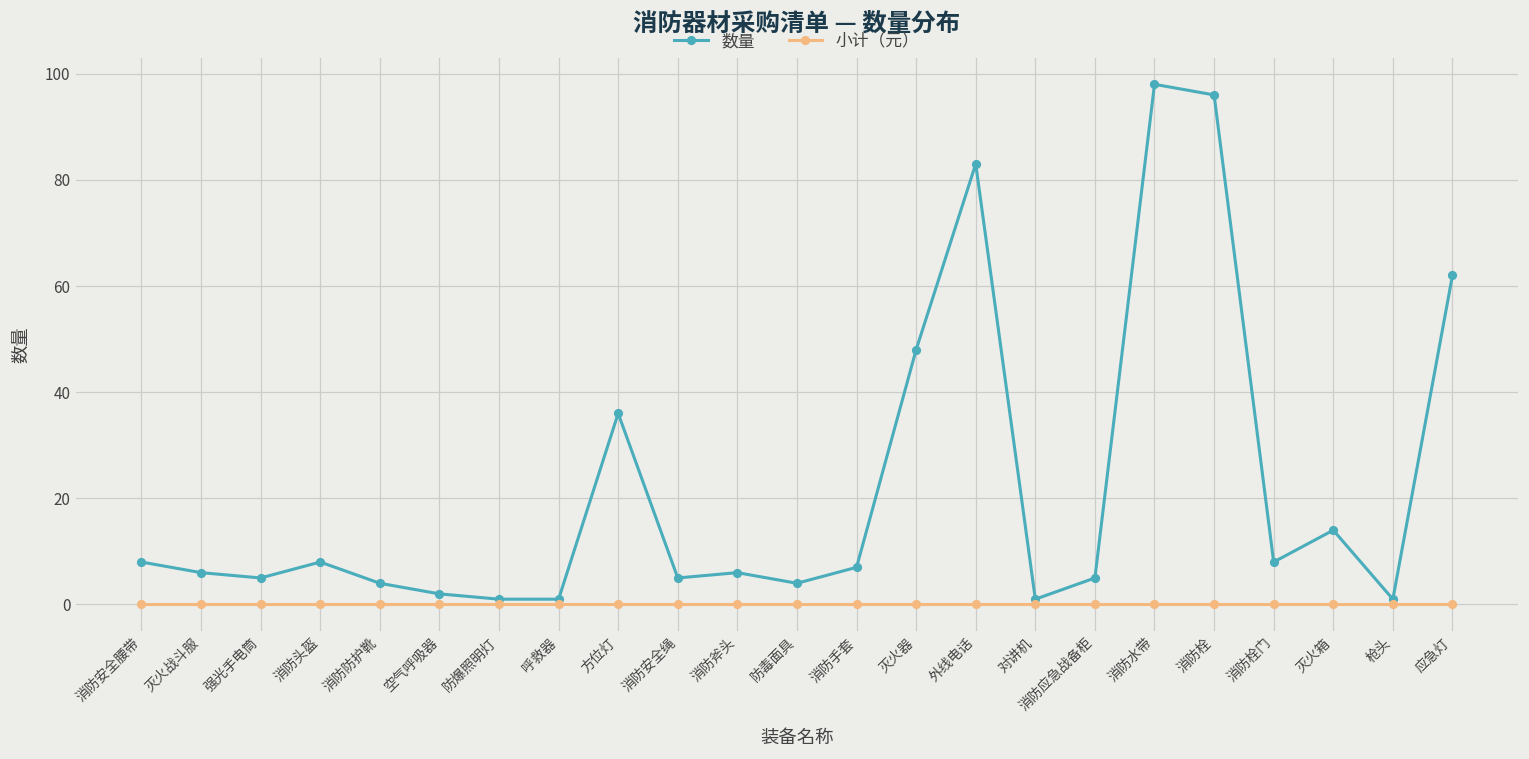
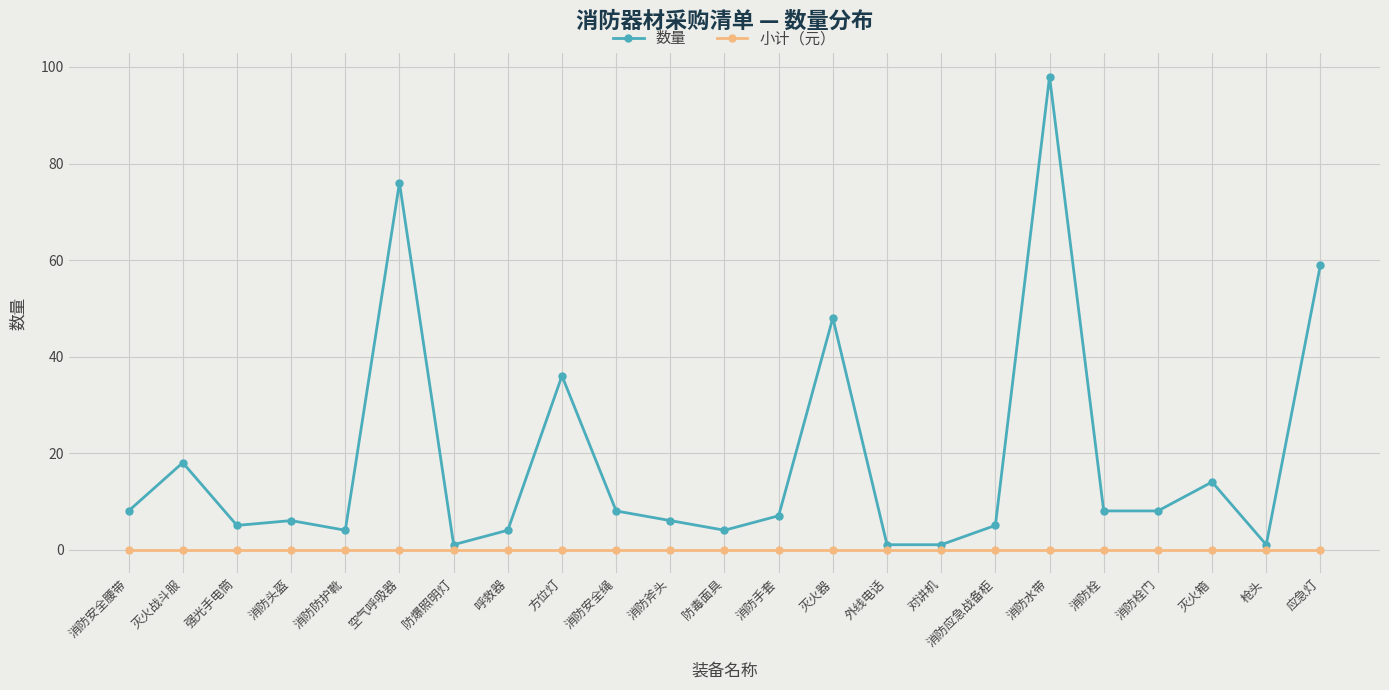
数量, 灭火战斗服: 6 -> 18
数量, 消防头盔: 8 -> 6
数量, 空气呼吸器: 2 -> 76
数量, 呼救器: 1 -> 4
数量, 消防安全绳: 5 -> 8
数量, 外线电话: 83 -> 1
数量, 消防栓: 96 -> 8
数量, 应急灯: 62 -> 59
